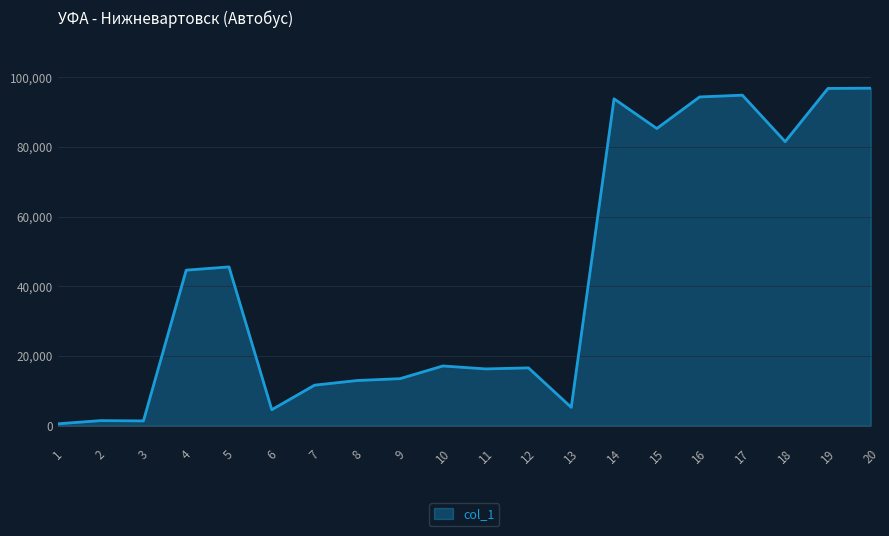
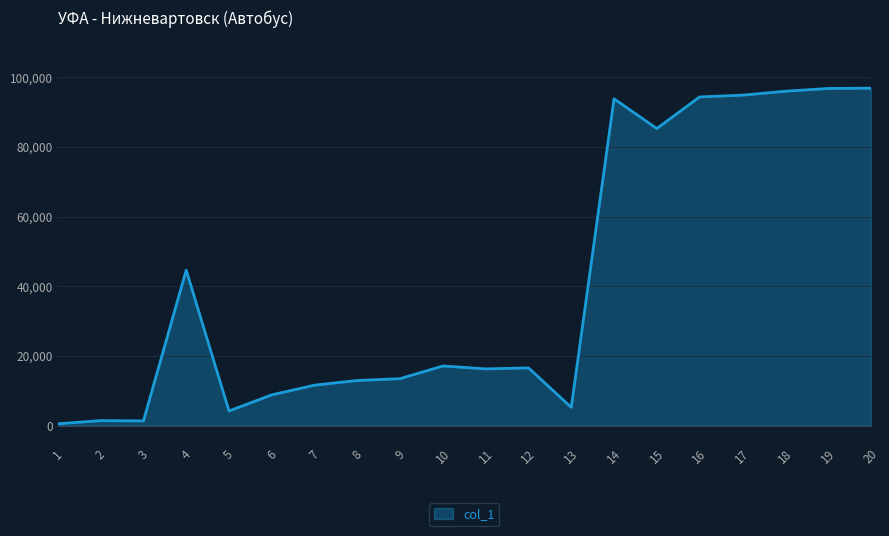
5: 46,000 -> 4,000
6: 5,000 -> 9,000
18: 82,000 -> 96,000
